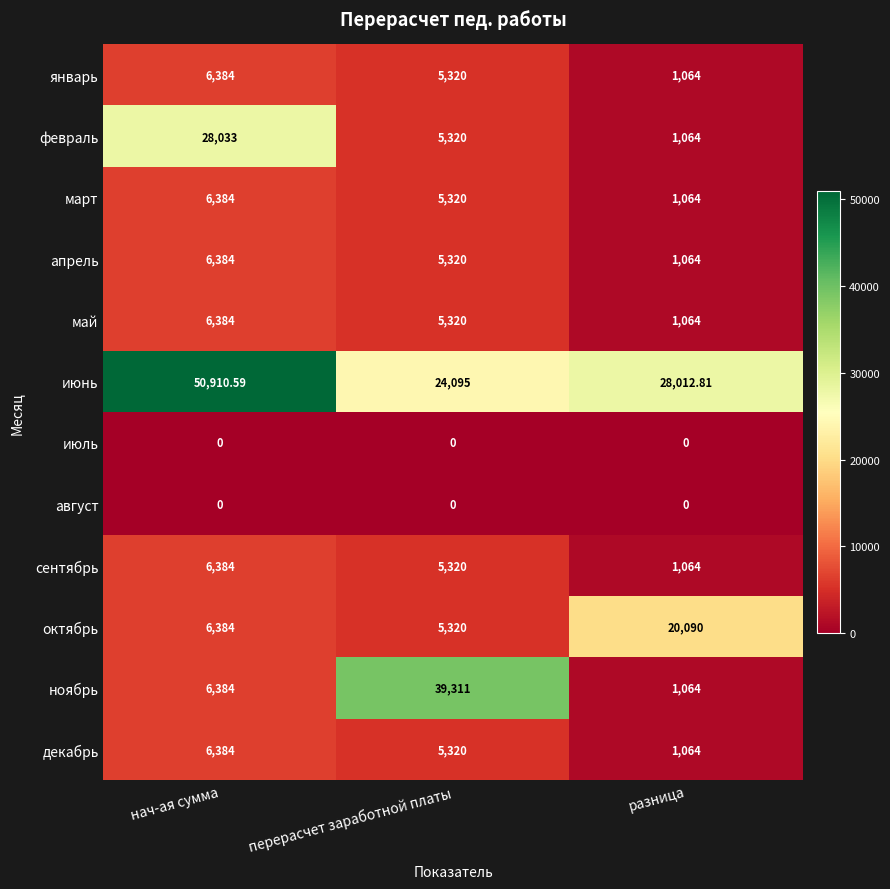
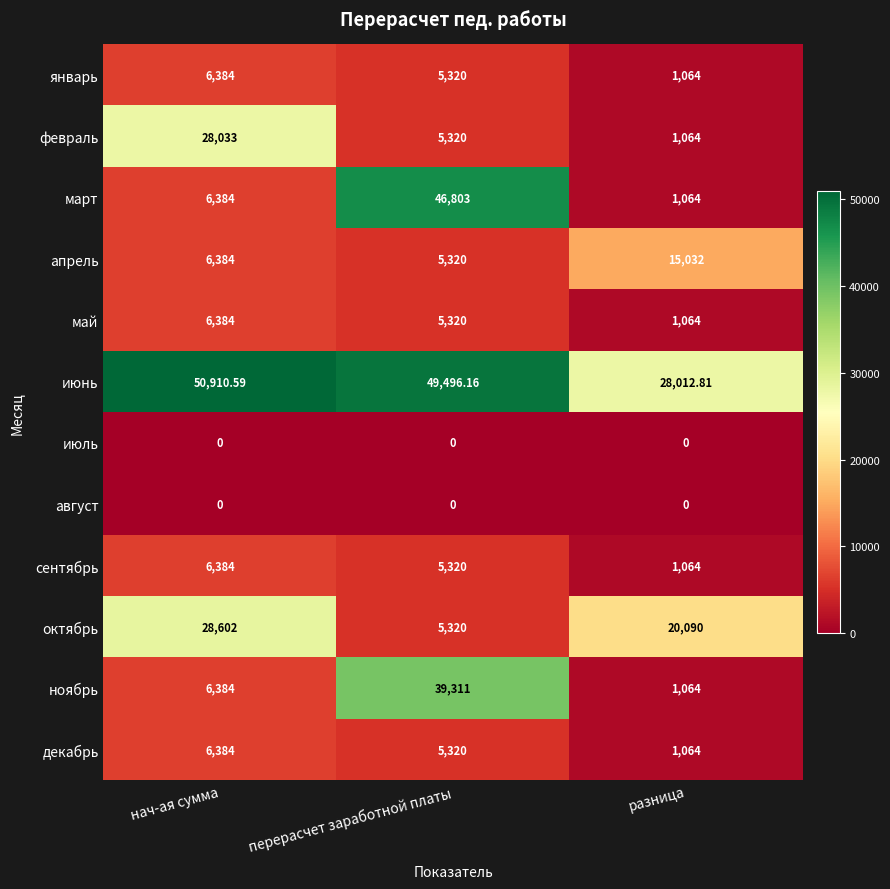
март, перерасчет заработной платы: 5,320 -> 46,803
апрель, разница: 1,064 -> 15,032
июнь, перерасчет заработной платы: 24,095 -> 49,496.16
октябрь, нач-ая сумма: 6,384 -> 28,602
